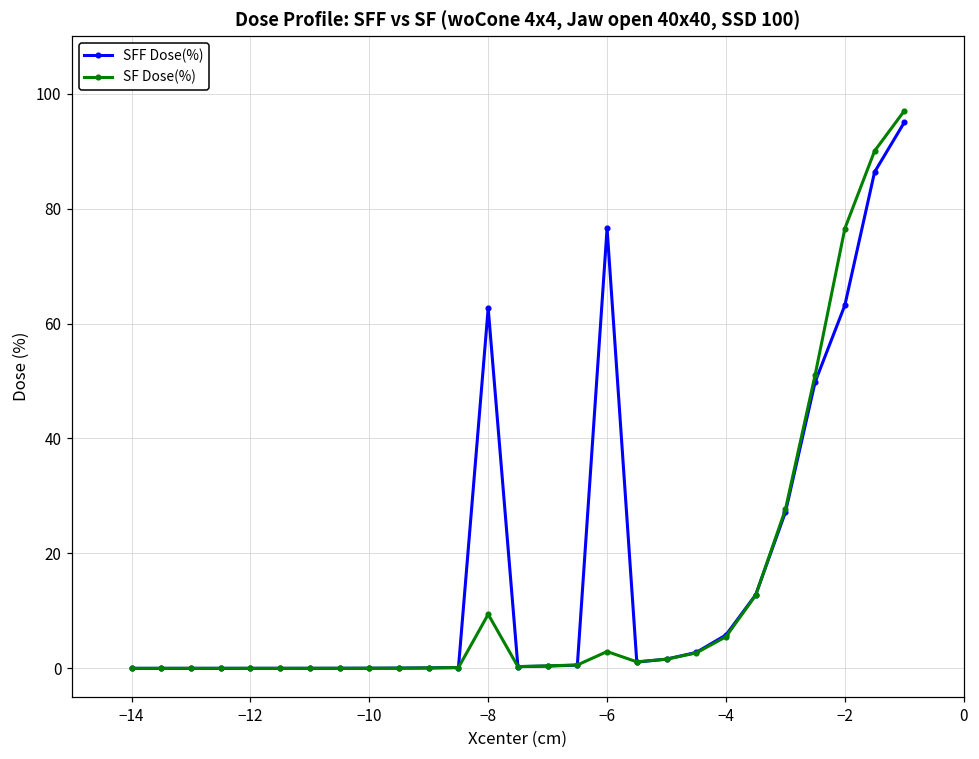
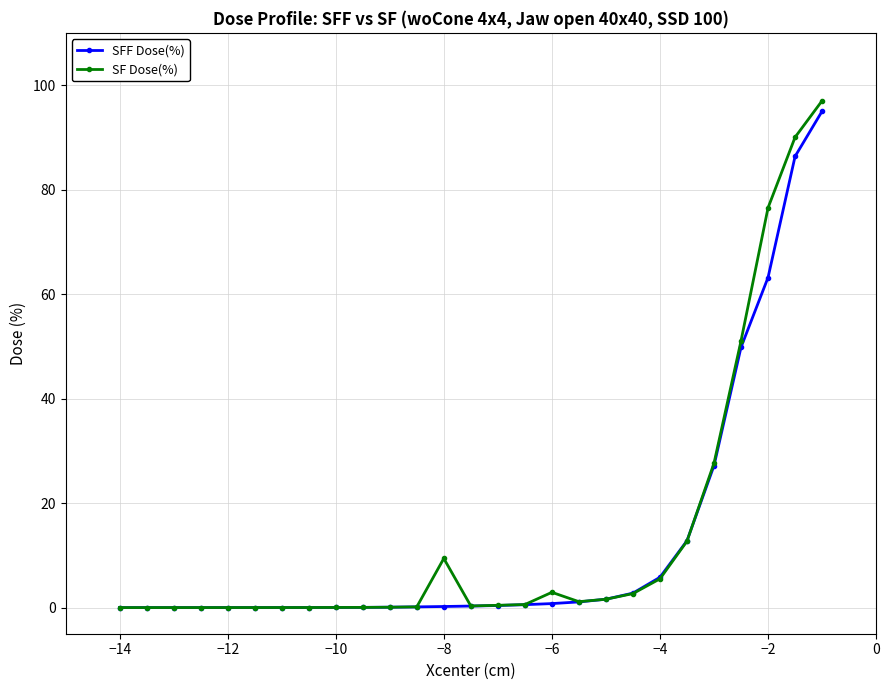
SFF Dose(%), −8: 63 -> 0
SFF Dose(%), −6: 77 -> 1
